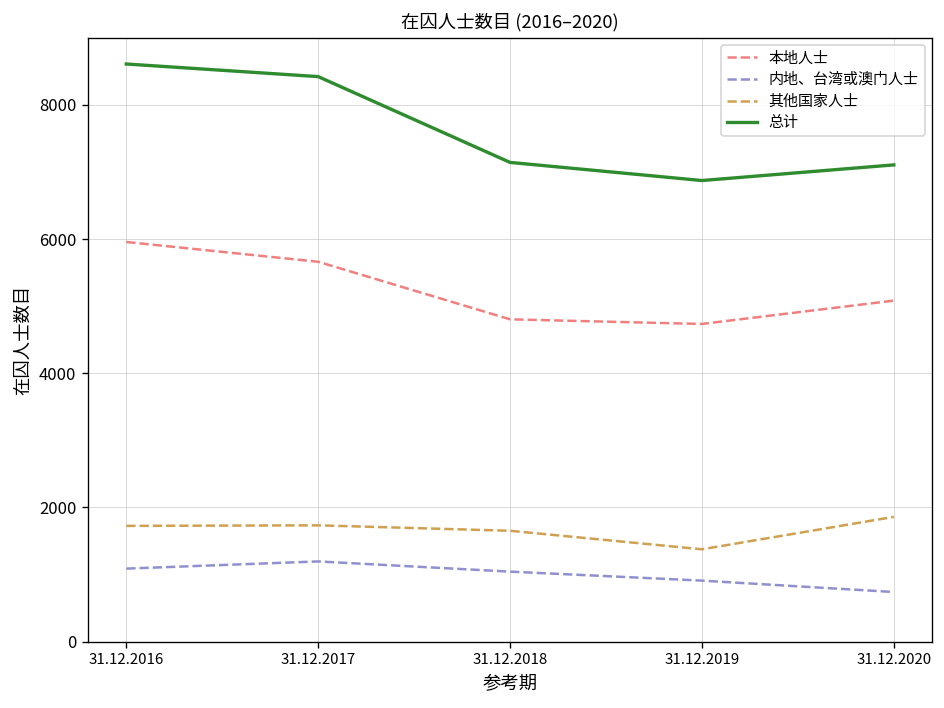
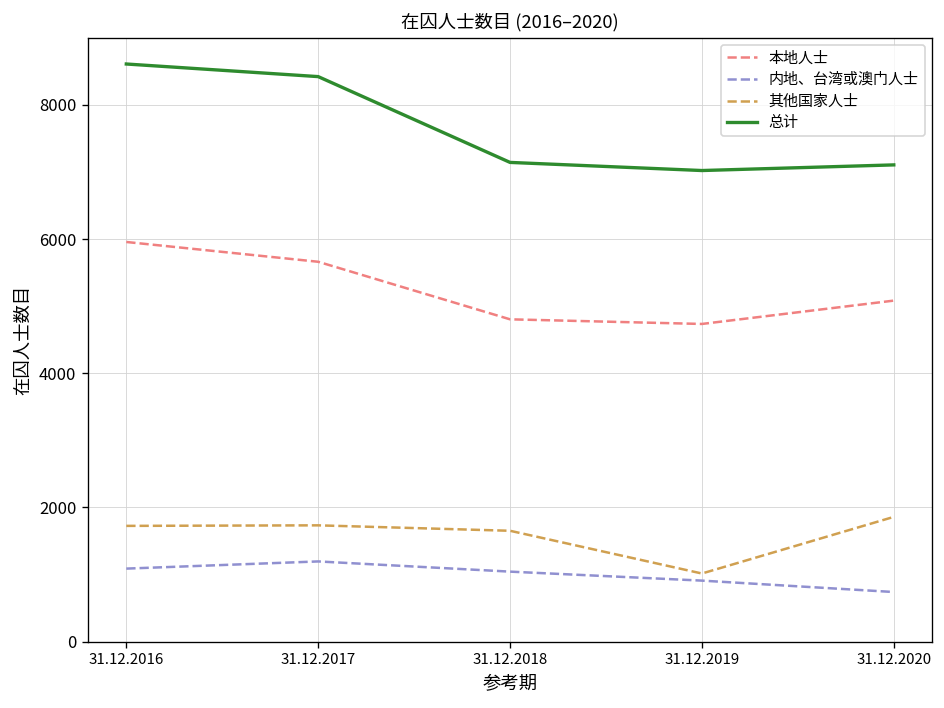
其他国家人士, 31.12.2019: 1400 -> 1000
总计, 31.12.2019: 6900 -> 7000
